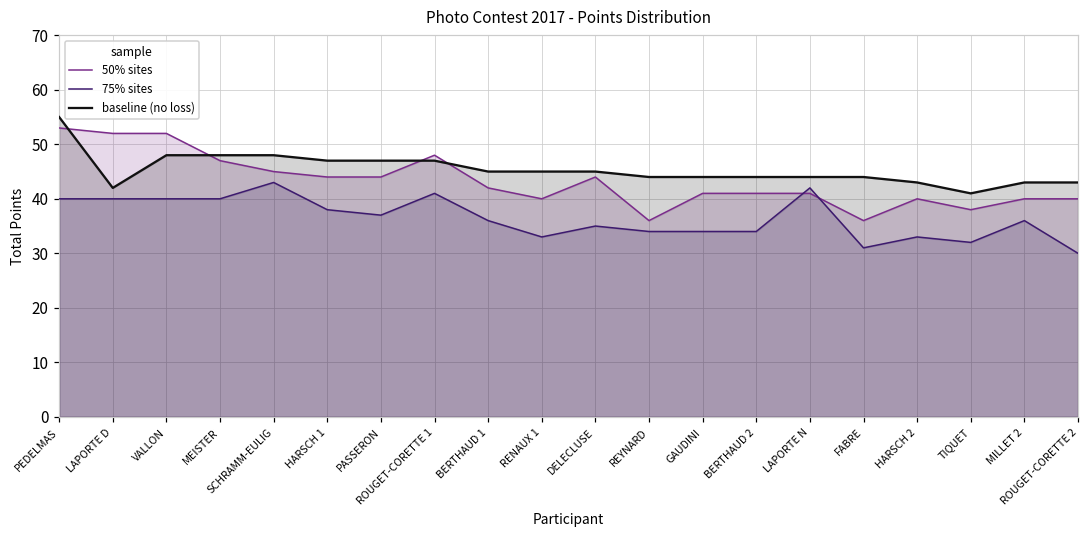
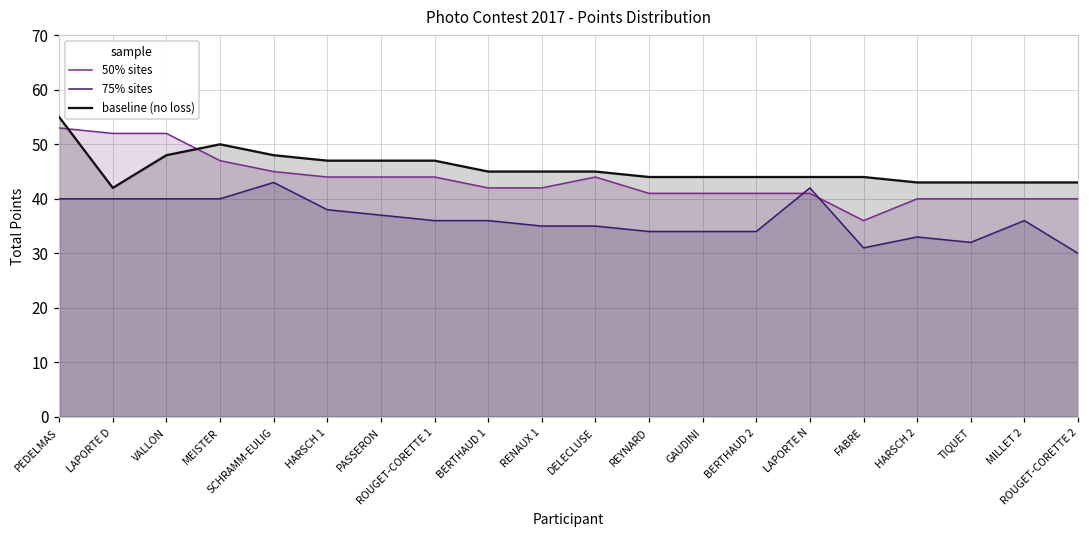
baseline (no loss), MEISTER: 48 -> 50
50% sites, ROUGET-CORETTE 1: 48 -> 44
75% sites, ROUGET-CORETTE 1: 41 -> 36
50% sites, RENAUX 1: 40 -> 42
75% sites, RENAUX 1: 33 -> 35
50% sites, REYNARD: 36 -> 41
50% sites, TIQUET: 38 -> 40
baseline (no loss), TIQUET: 41 -> 43
